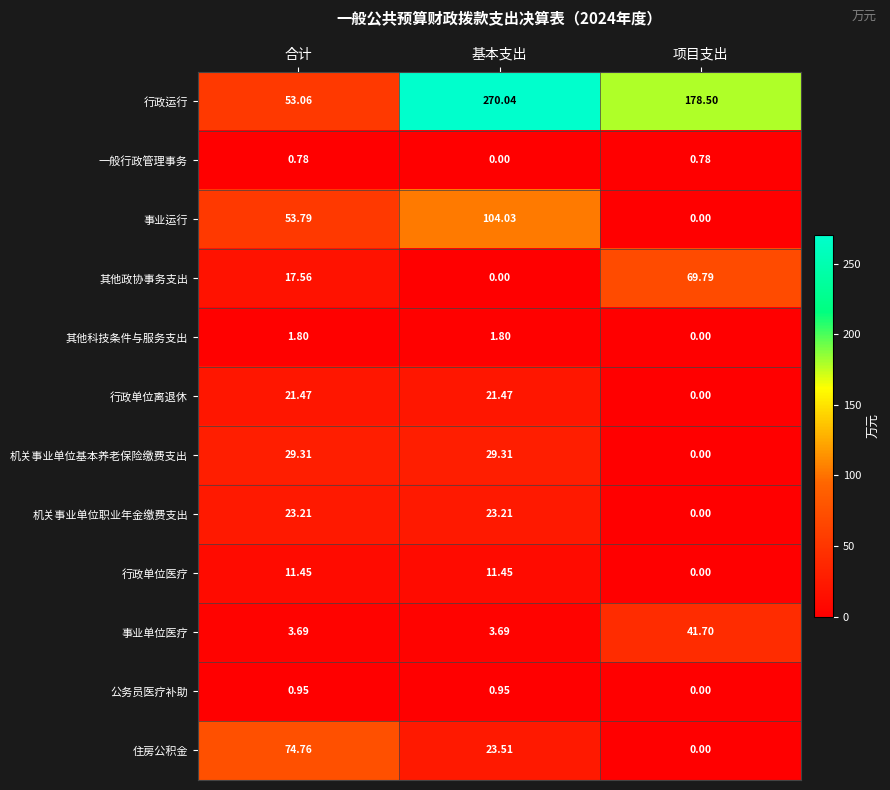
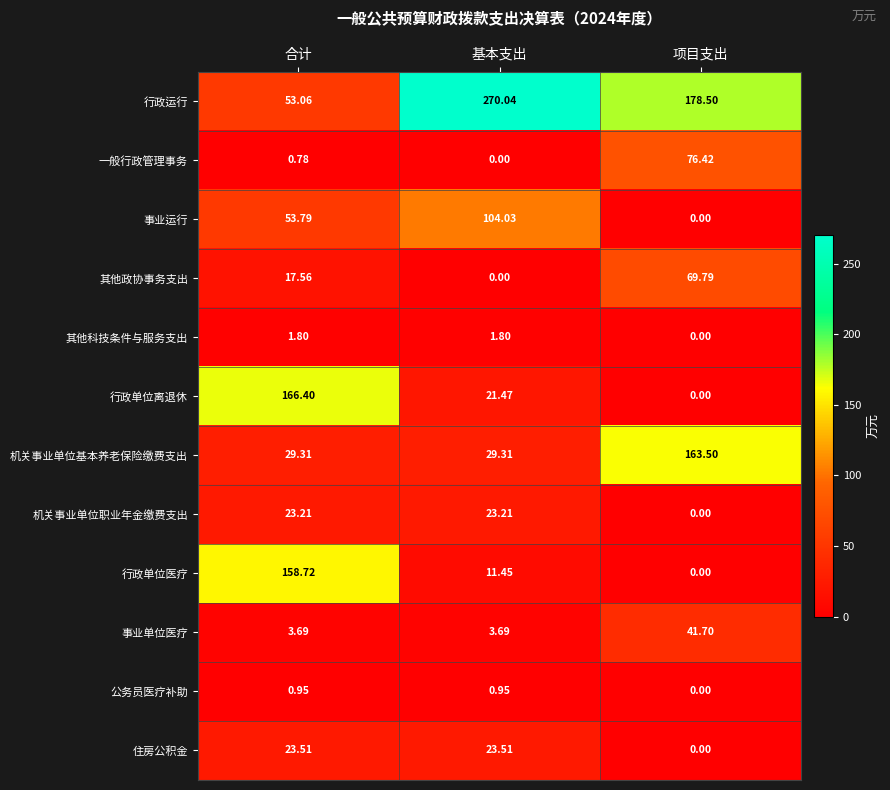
一般行政管理事务, 项目支出: 0.78 -> 76.42
行政单位离退休, 合计: 21.47 -> 166.40
机关事业单位基本养老保险缴费支出, 项目支出: 0.00 -> 163.50
行政单位医疗, 合计: 11.45 -> 158.72
住房公积金, 合计: 74.76 -> 23.51
